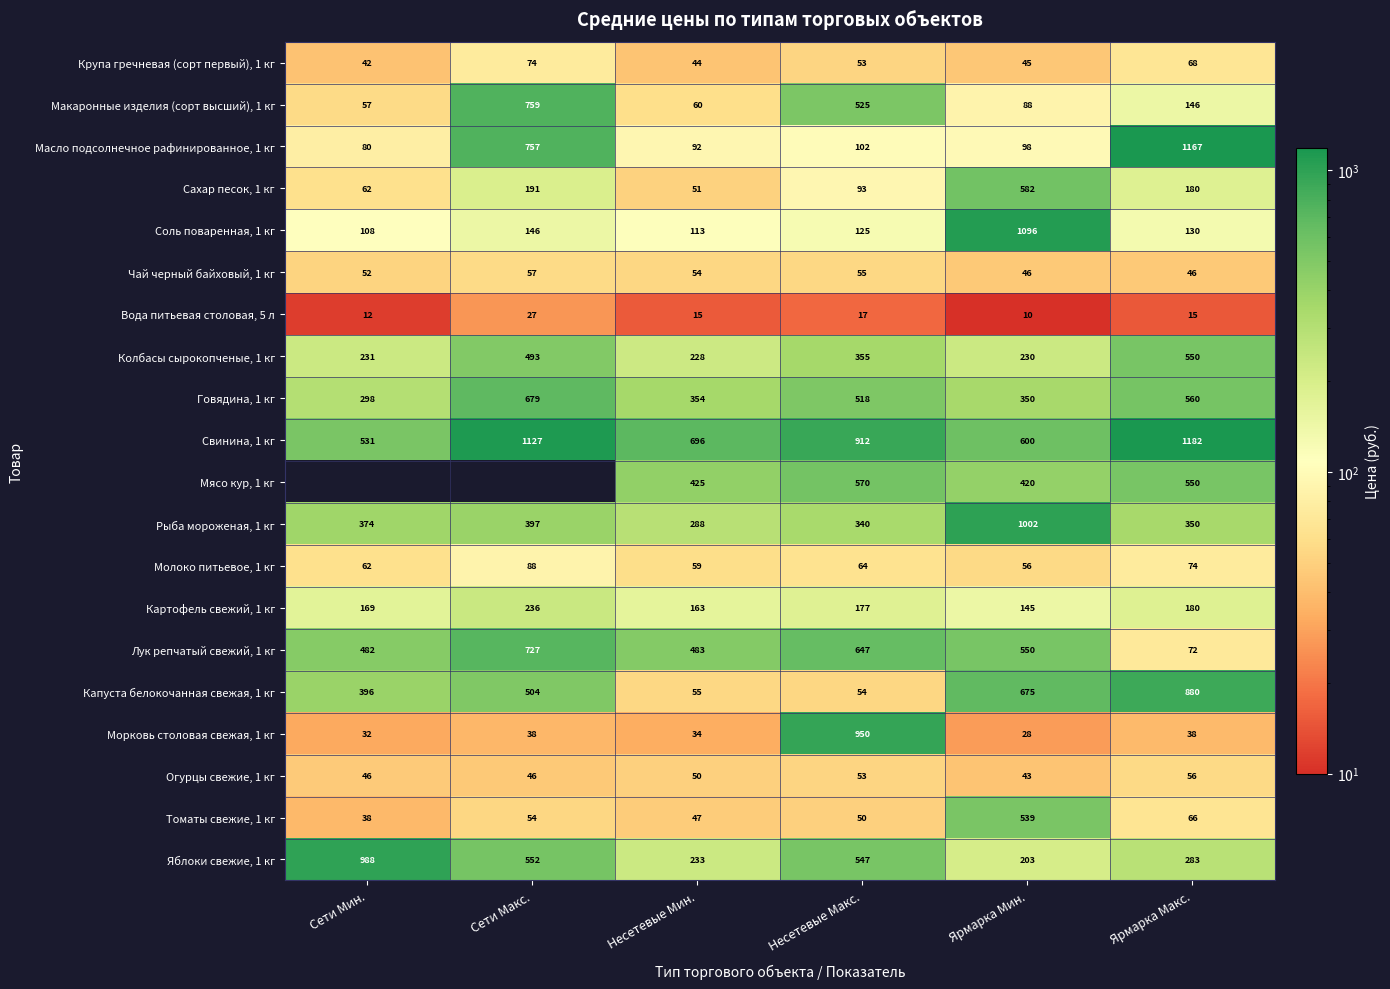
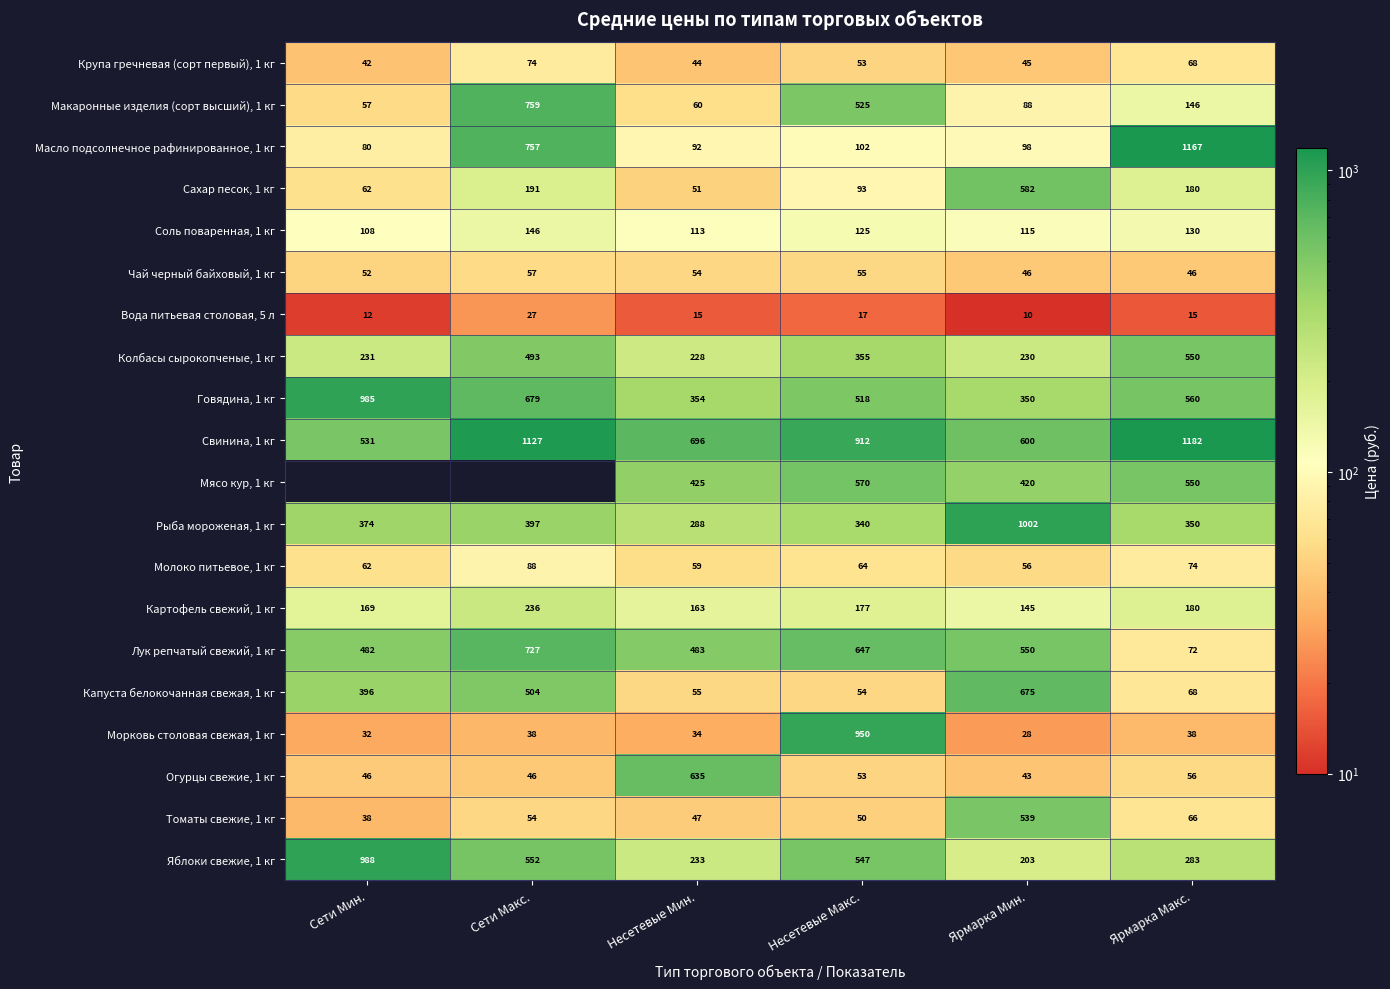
Соль поваренная, 1 кг, Ярмарка Мин.: 1096 -> 115
Говядина, 1 кг, Сети Мин.: 298 -> 985
Капуста белокочанная свежая, 1 кг, Ярмарка Макс.: 880 -> 68
Огурцы свежие, 1 кг, Несетевые Мин.: 50 -> 635
